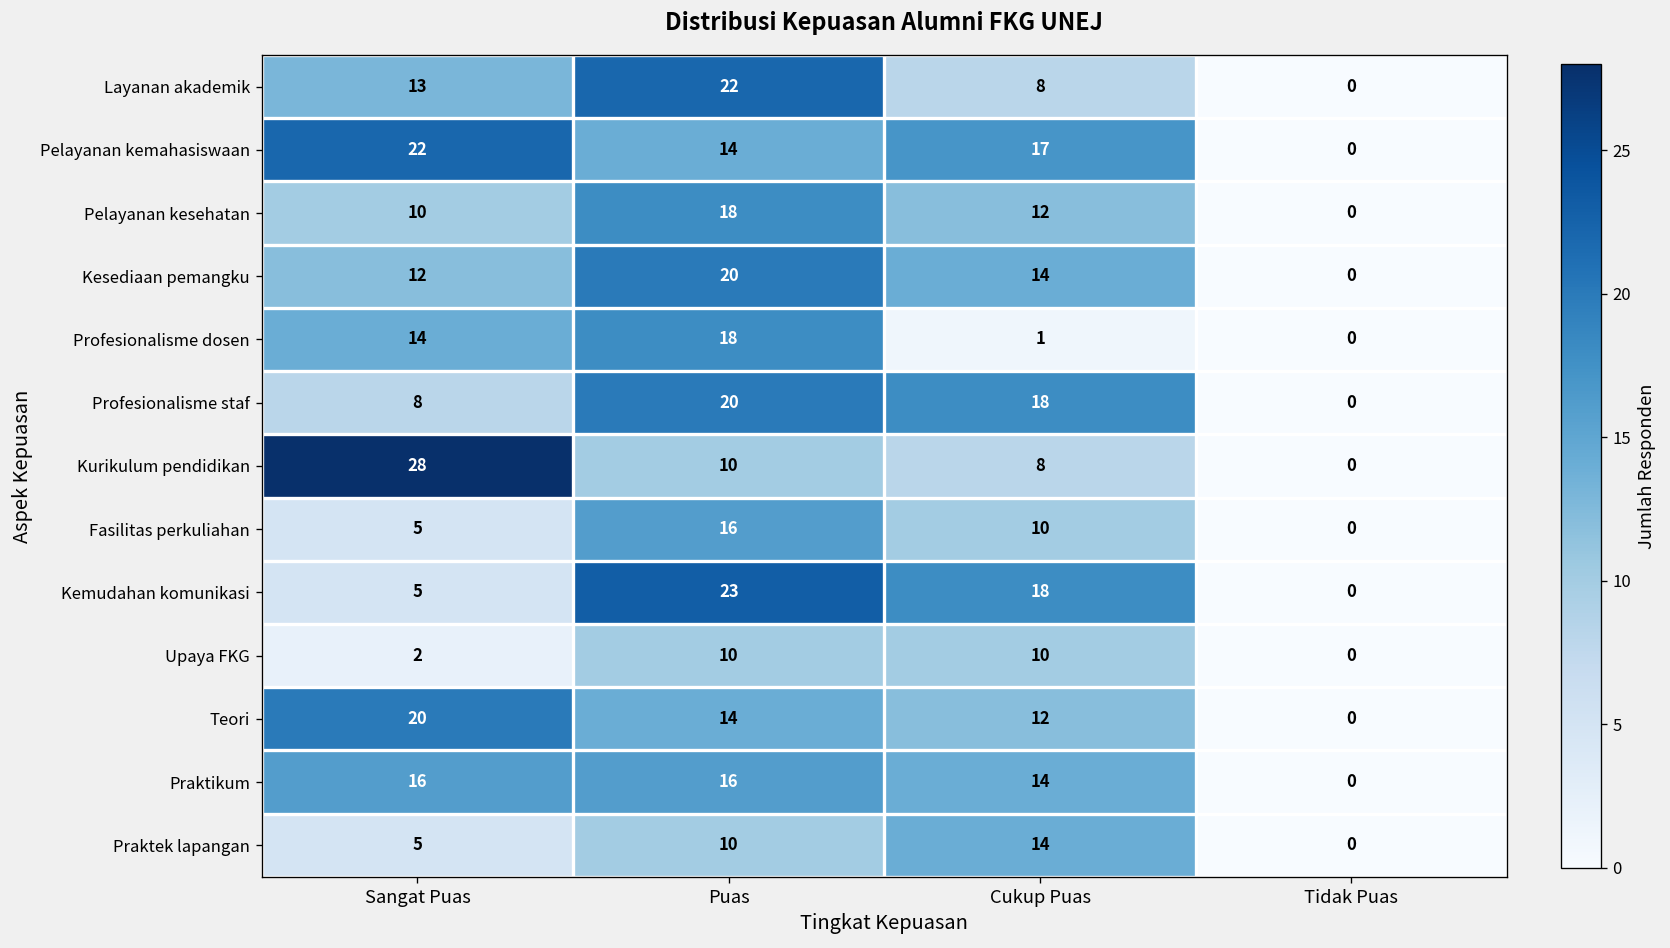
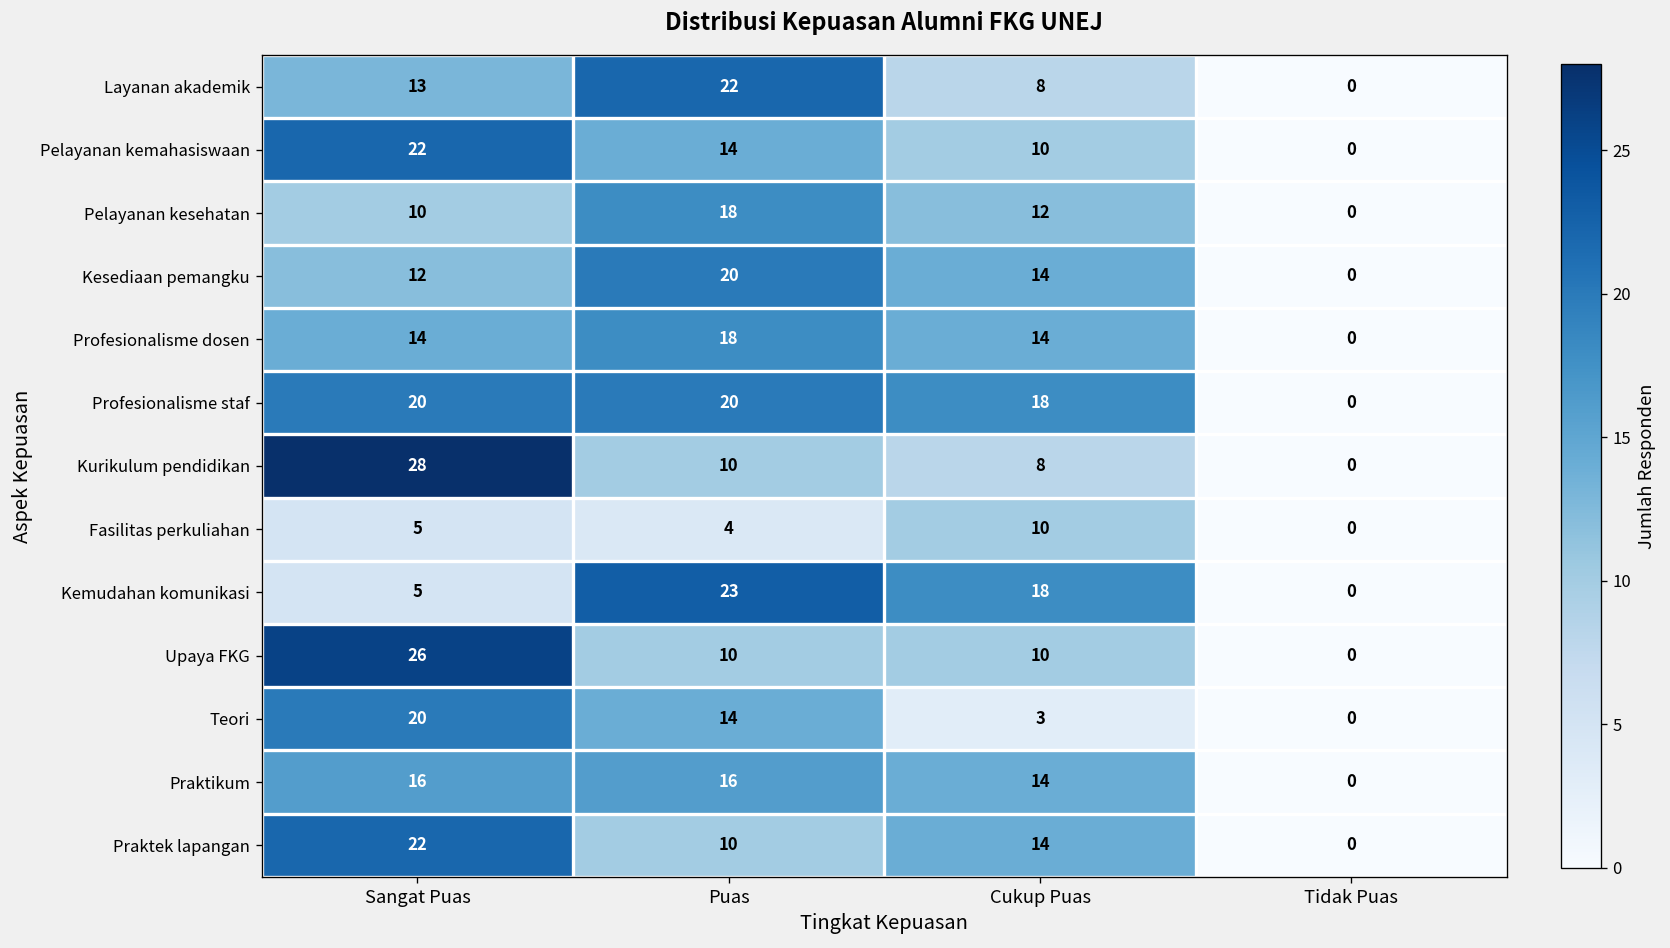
Pelayanan kemahasiswaan, Cukup Puas: 17 -> 10
Profesionalisme dosen, Cukup Puas: 1 -> 14
Profesionalisme staf, Sangat Puas: 8 -> 20
Fasilitas perkuliahan, Puas: 16 -> 4
Upaya FKG, Sangat Puas: 2 -> 26
Teori, Cukup Puas: 12 -> 3
Praktek lapangan, Sangat Puas: 5 -> 22
